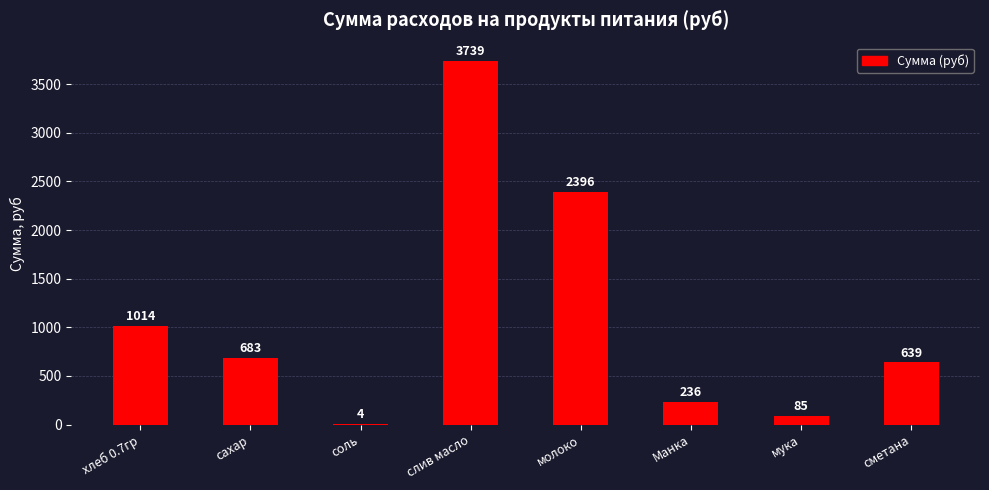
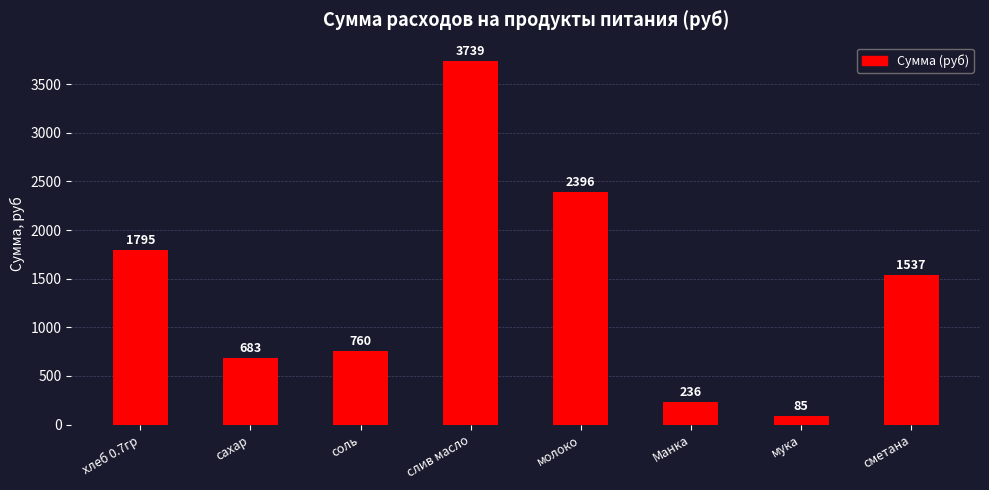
хлеб 0.7гр: 1014 -> 1795
соль: 4 -> 760
сметана: 639 -> 1537
